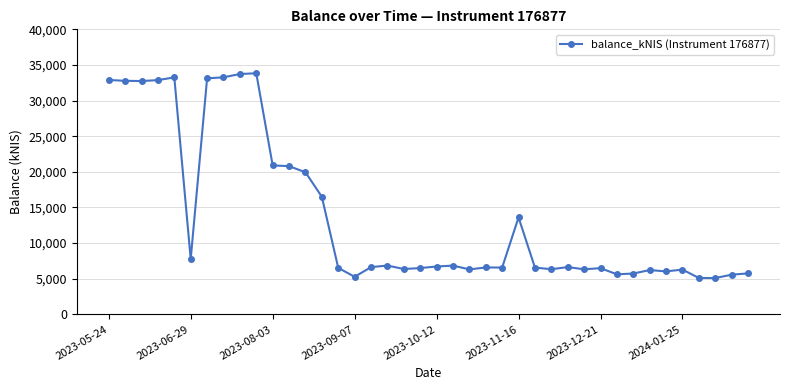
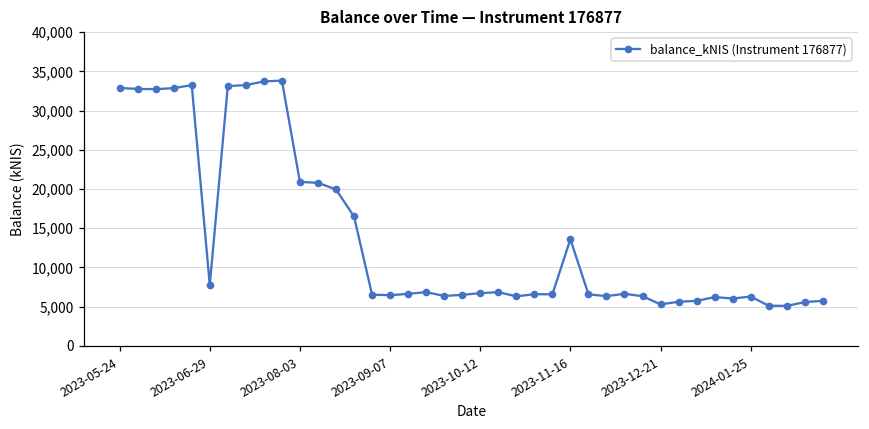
2023-09-07: 5,000 -> 6,000
2023-12-21: 6,000 -> 5,000
